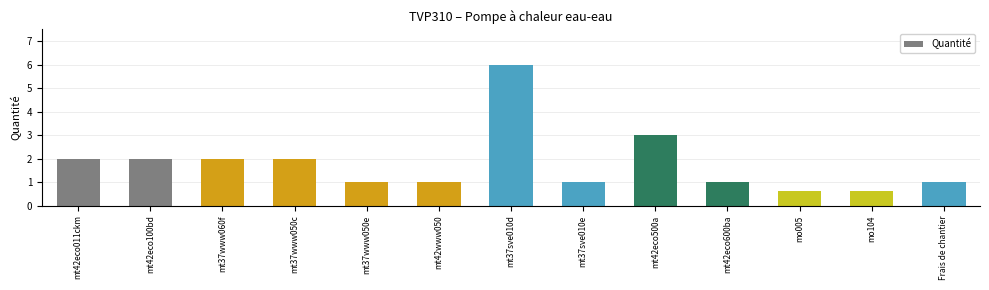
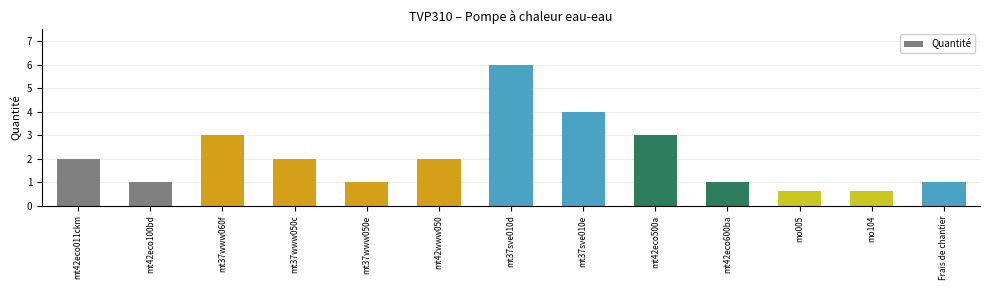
mt42eco100bd: 2 -> 1
mt37www060f: 2 -> 3
mt42www050: 1 -> 2
mt37sve010e: 1 -> 4
